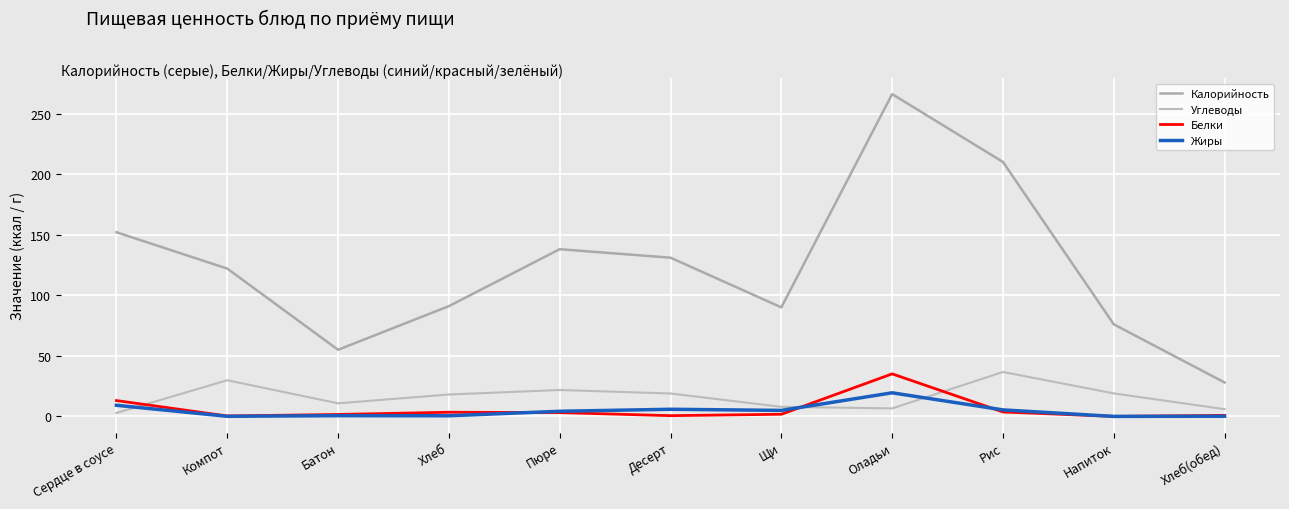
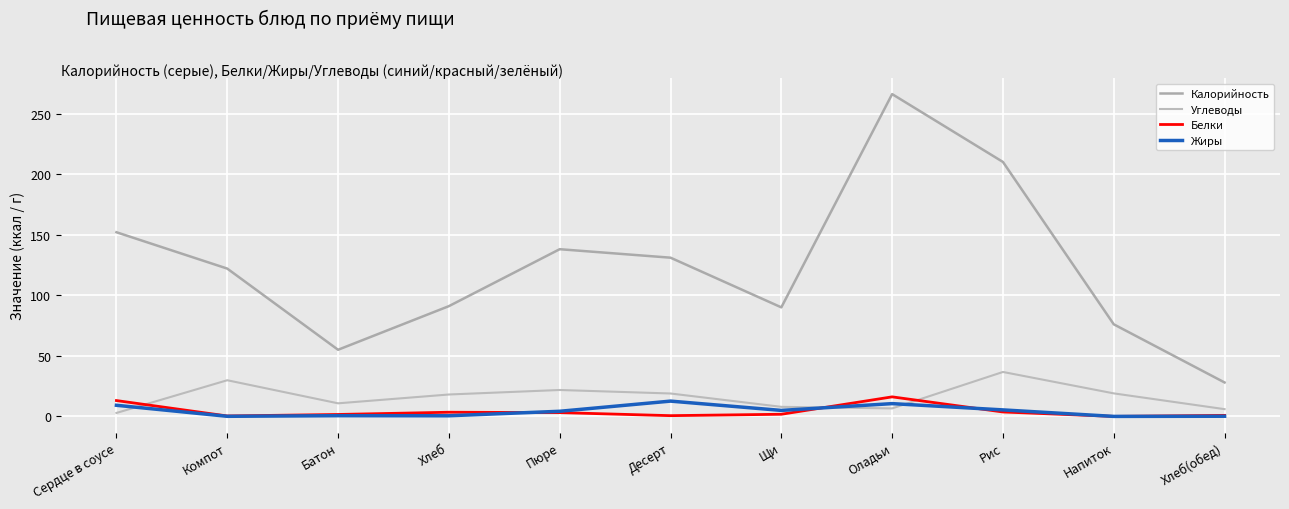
Жиры, Десерт: 6 -> 13
Белки, Оладьи: 35 -> 16
Жиры, Оладьи: 19 -> 11
